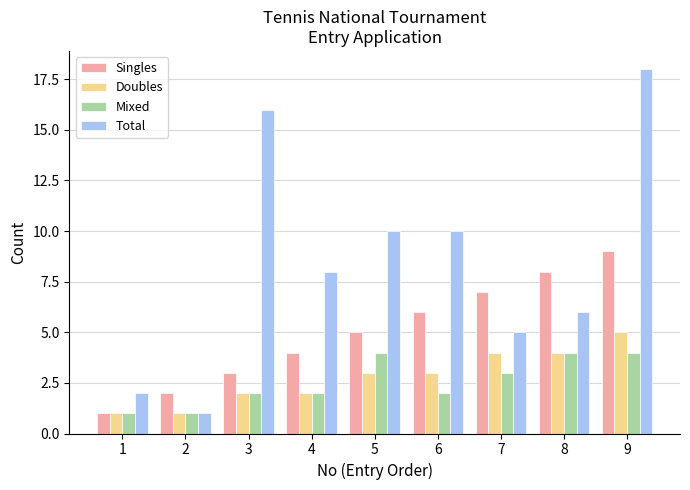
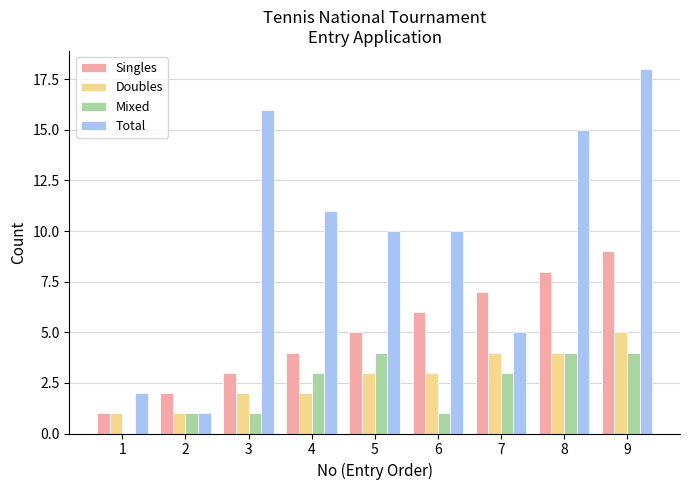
Mixed, 1: 1 -> 0
Mixed, 3: 2 -> 1
Mixed, 4: 2 -> 3
Total, 4: 8 -> 11
Mixed, 6: 2 -> 1
Total, 8: 6 -> 15
